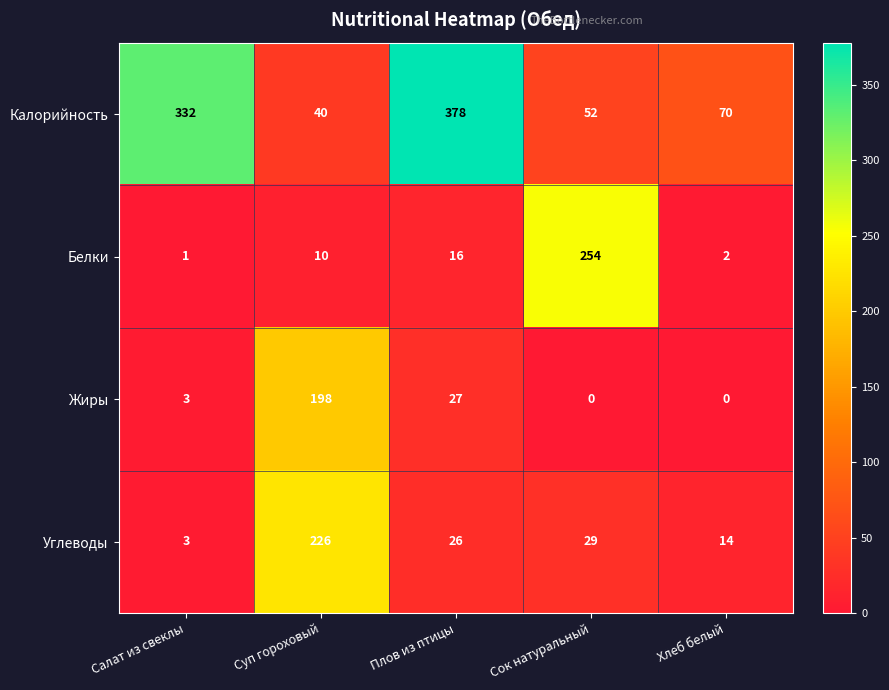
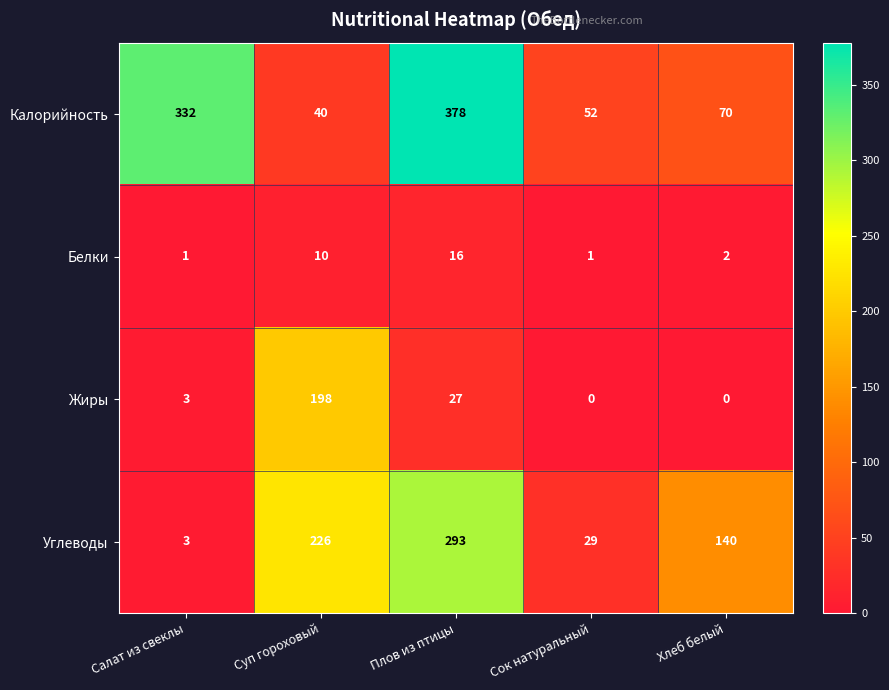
Белки, Сок натуральный: 254 -> 1
Углеводы, Плов из птицы: 26 -> 293
Углеводы, Хлеб белый: 14 -> 140
